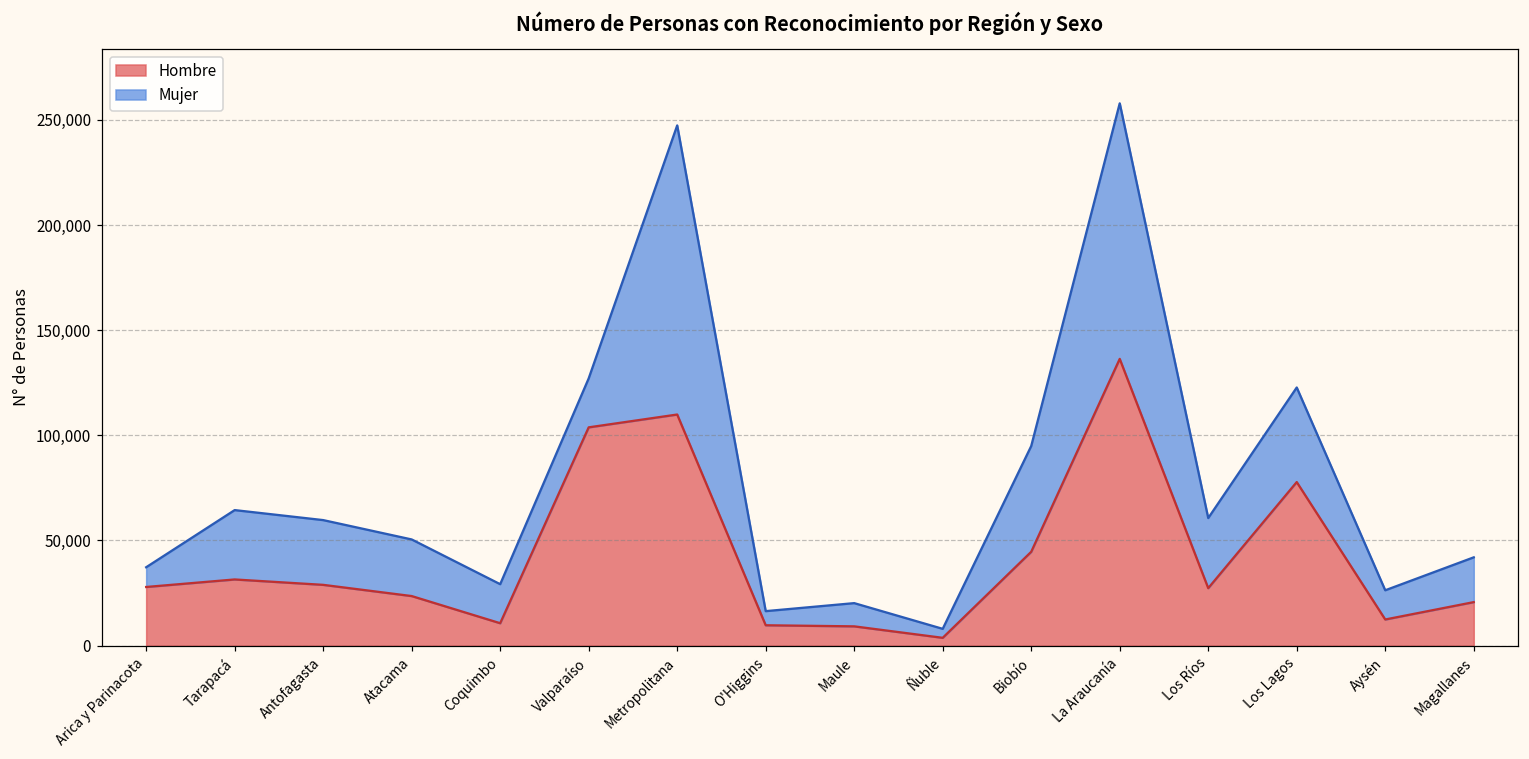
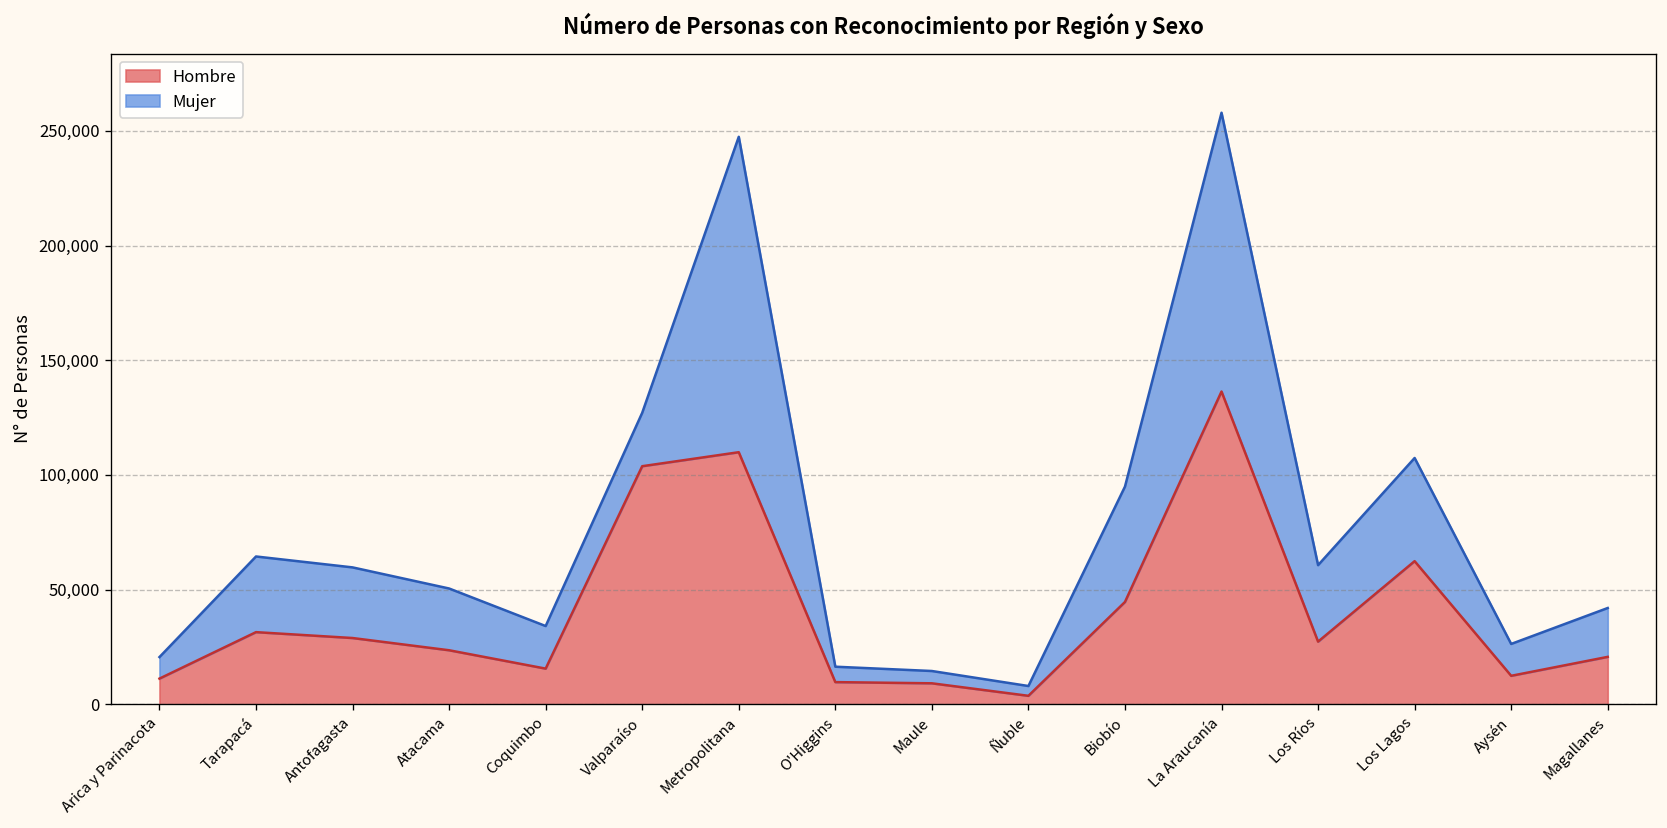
Hombre, Arica y Parinacota: 28,000 -> 11,000
Hombre, Coquimbo: 11,000 -> 16,000
Mujer, Maule: 11,000 -> 5,000
Hombre, Los Lagos: 78,000 -> 62,000
